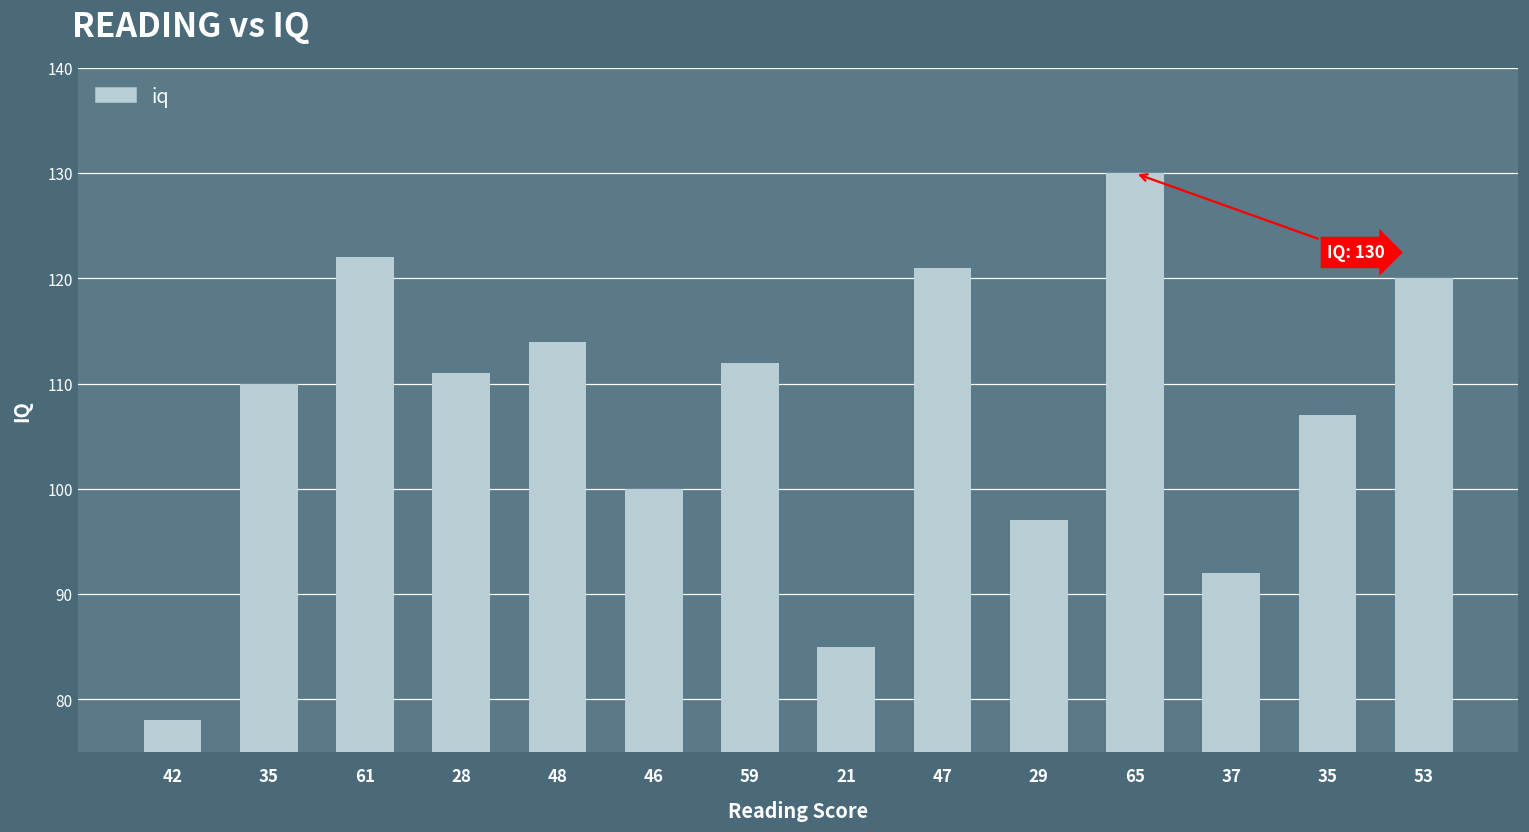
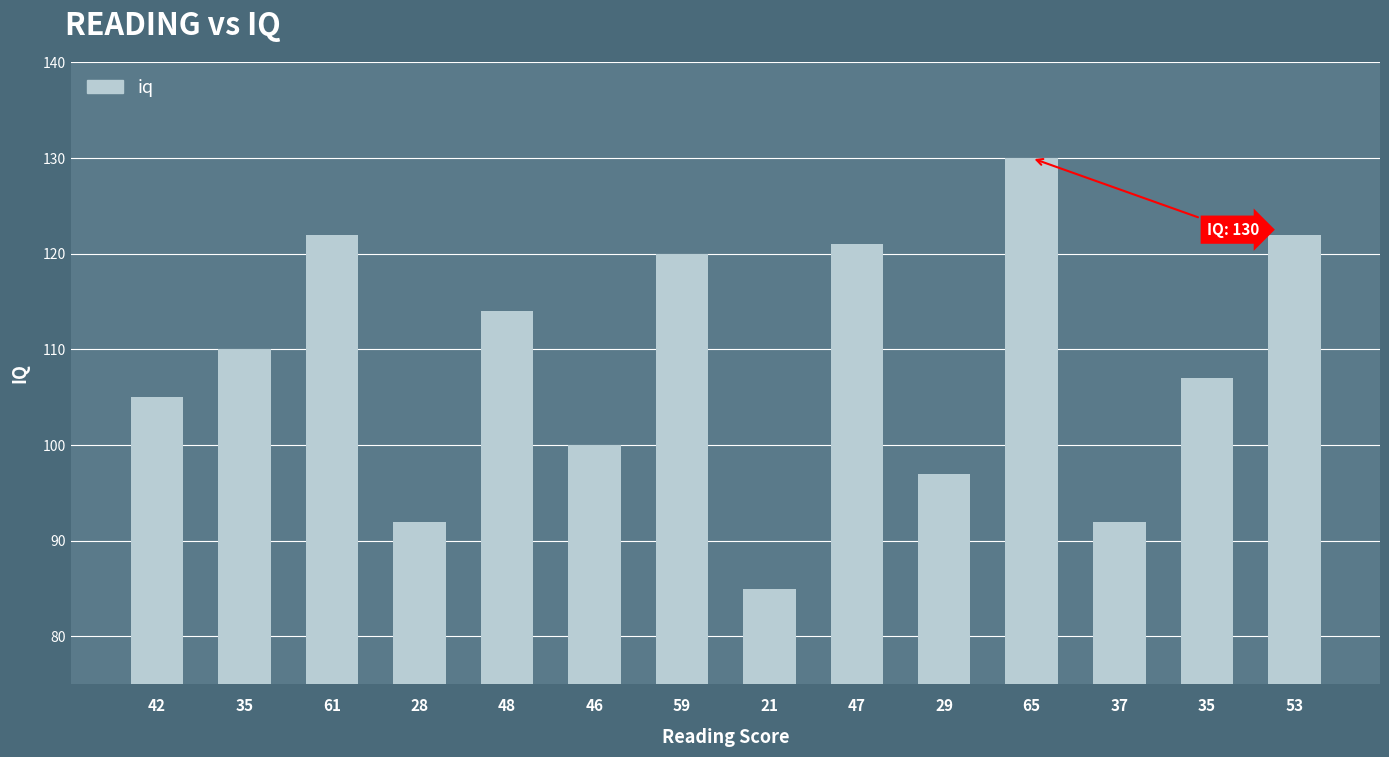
42: 78 -> 105
28: 111 -> 92
59: 112 -> 120
53: 120 -> 122
